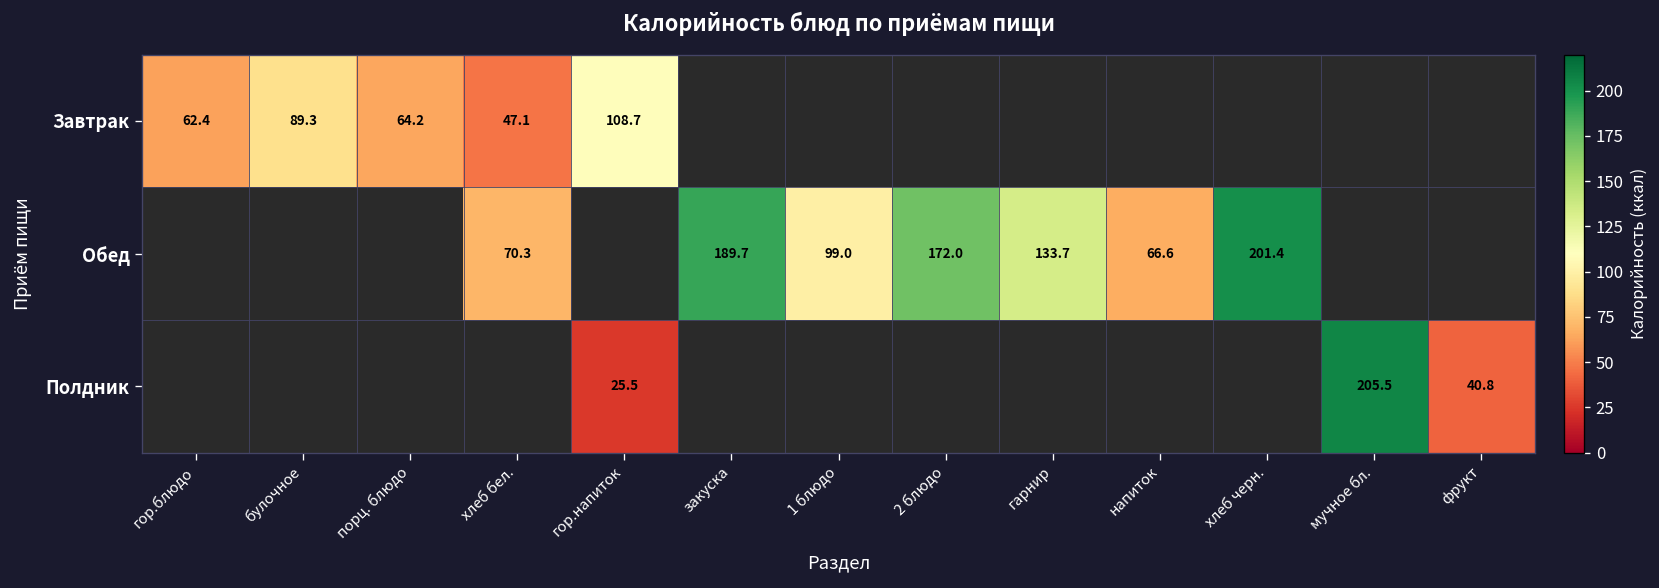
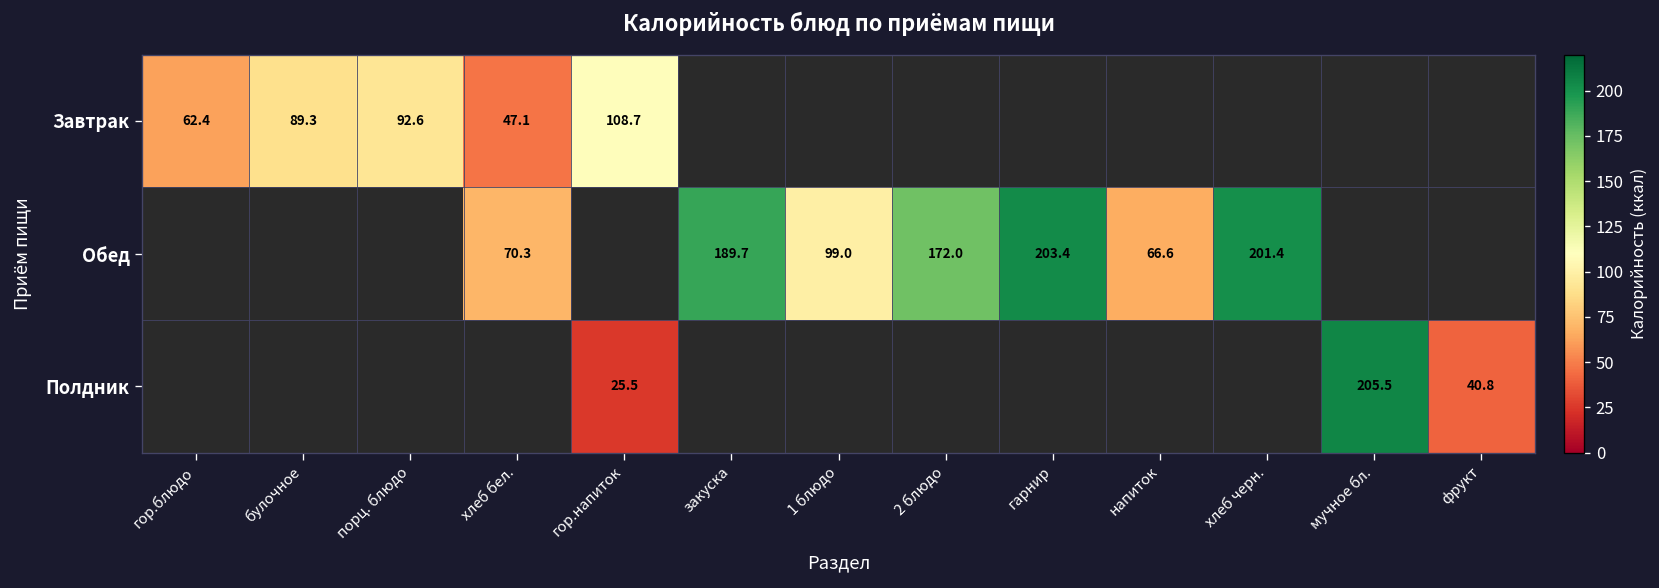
Завтрак, порц. блюдо: 64.2 -> 92.6
Обед, гарнир: 133.7 -> 203.4
